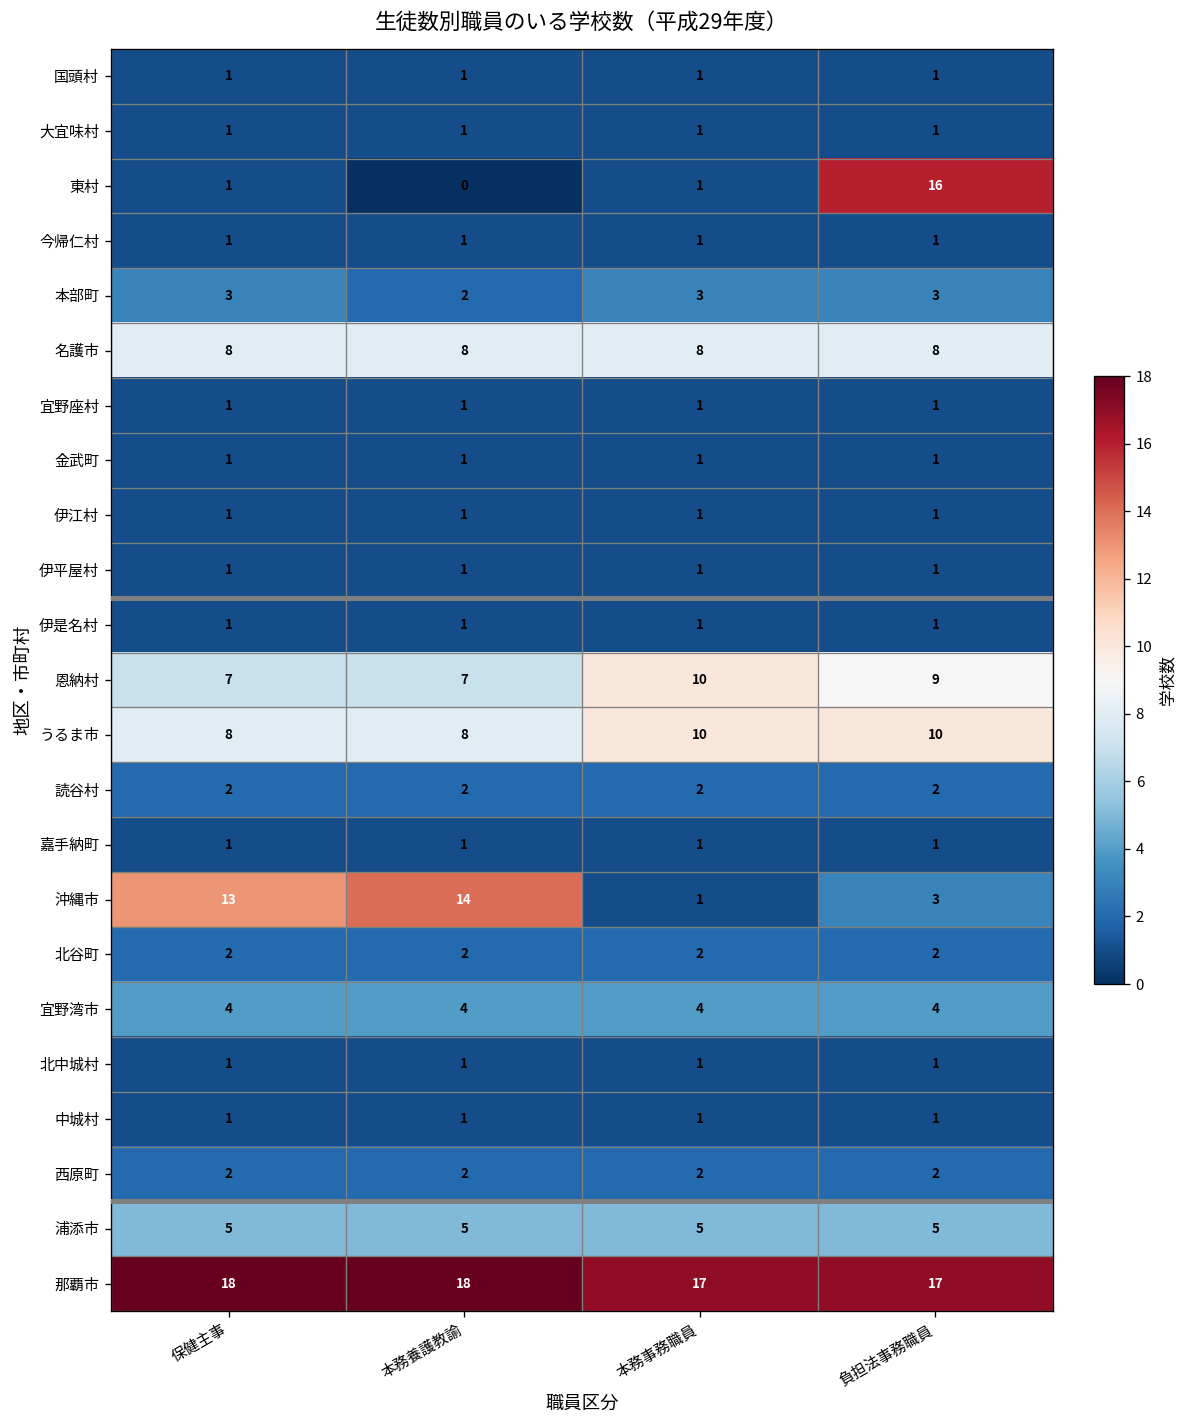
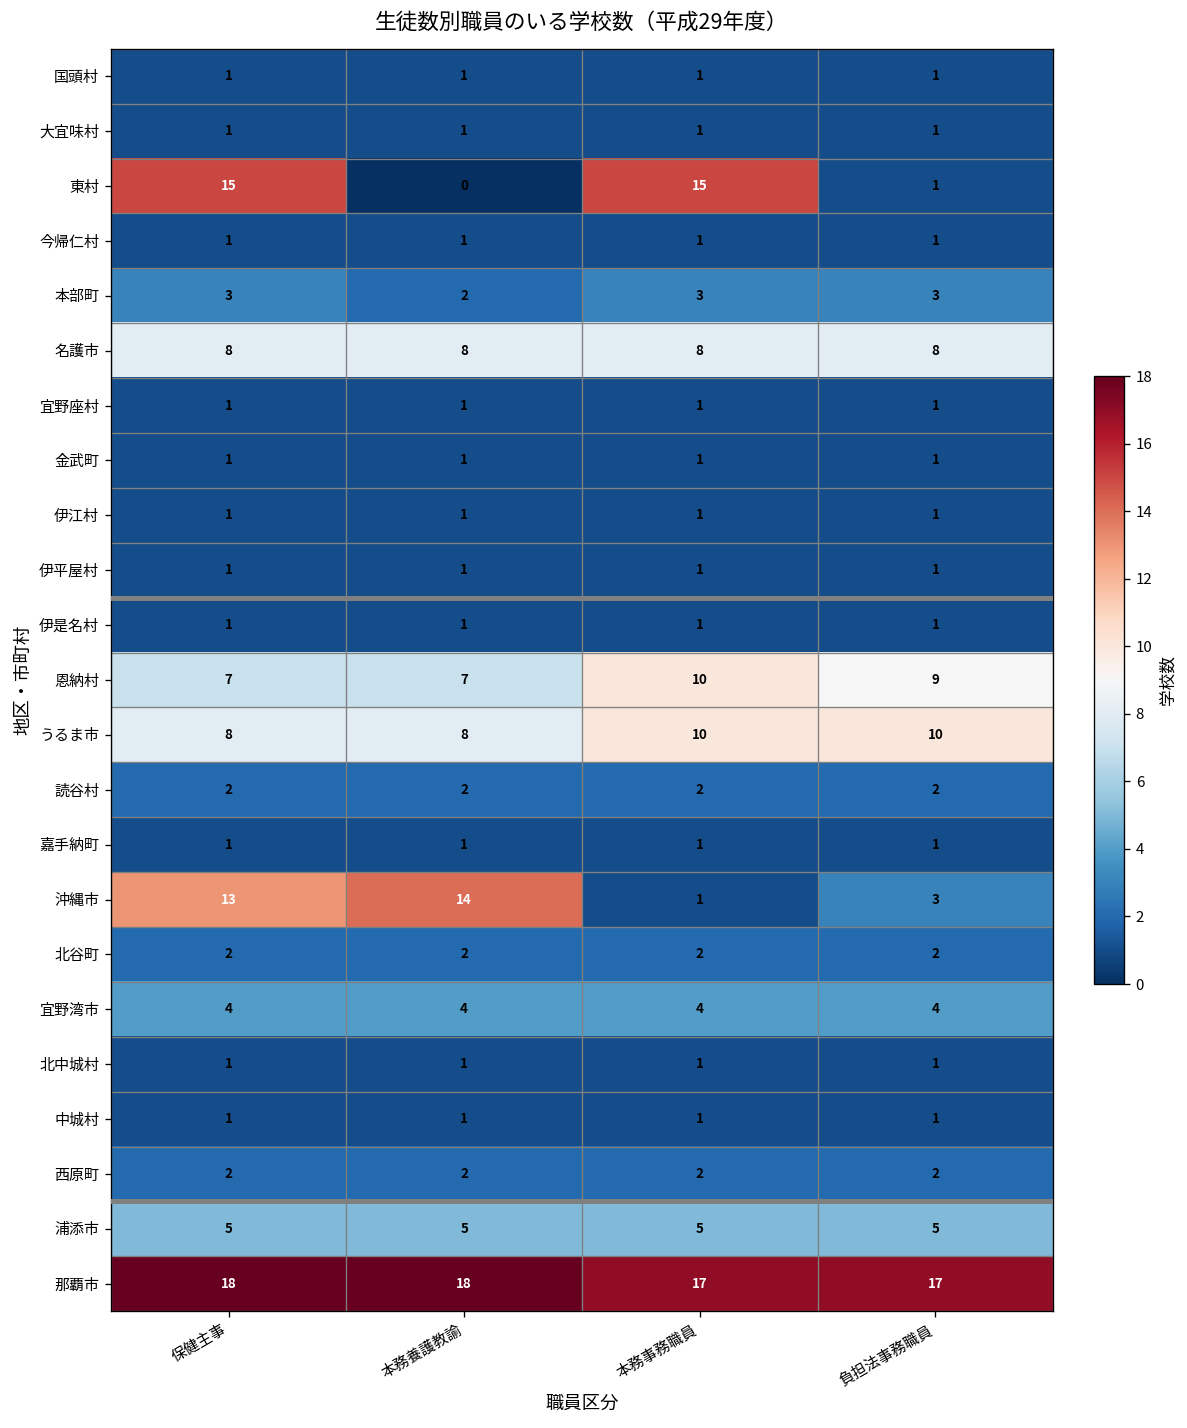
東村, 保健主事: 1 -> 15
東村, 本務事務職員: 1 -> 15
東村, 負担法事務職員: 16 -> 1
